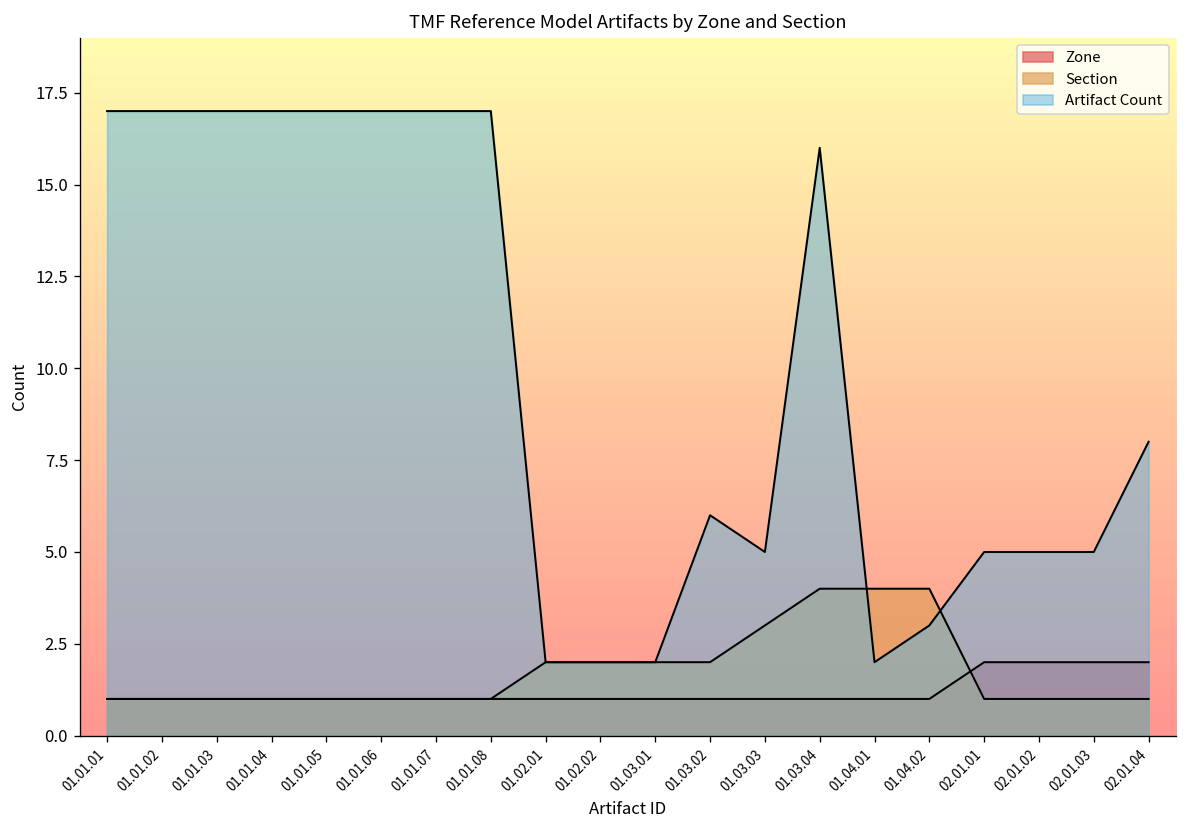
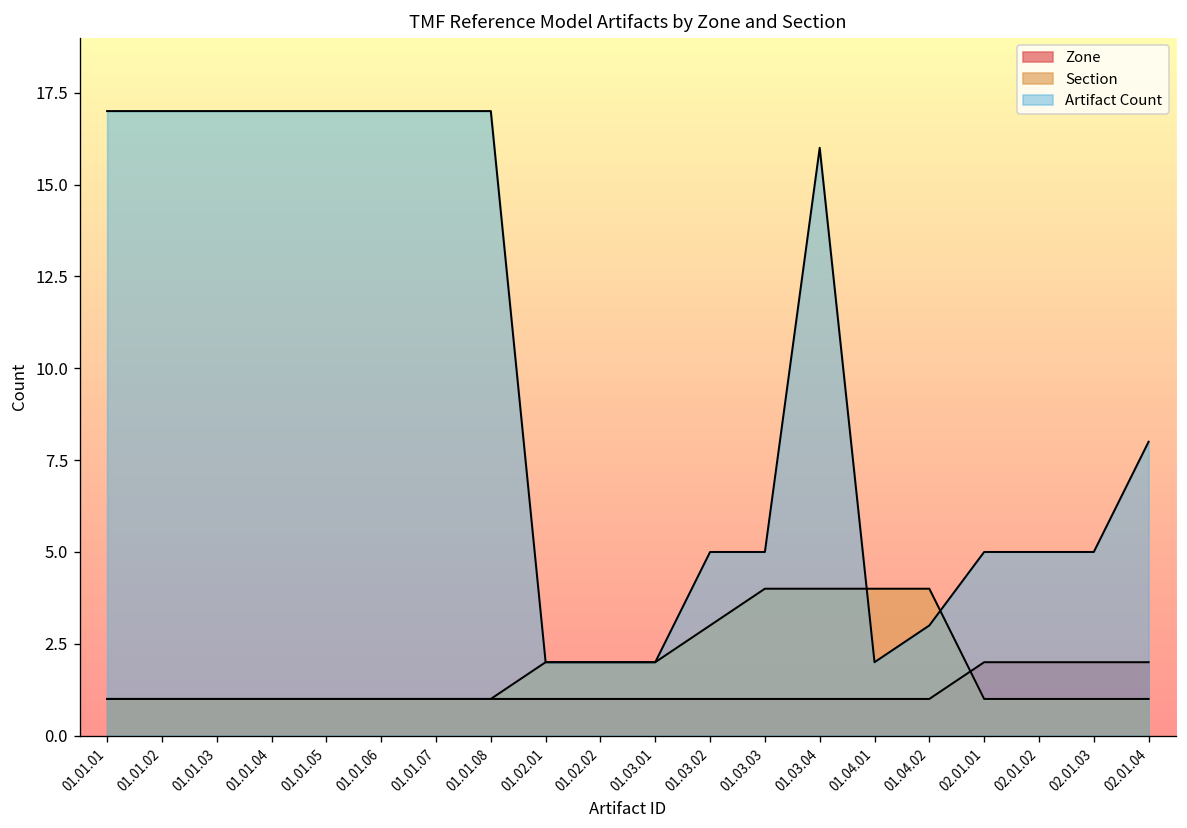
Section, 01.03.02: 2 -> 3
Artifact Count, 01.03.02: 6 -> 5
Section, 01.03.03: 3 -> 4
